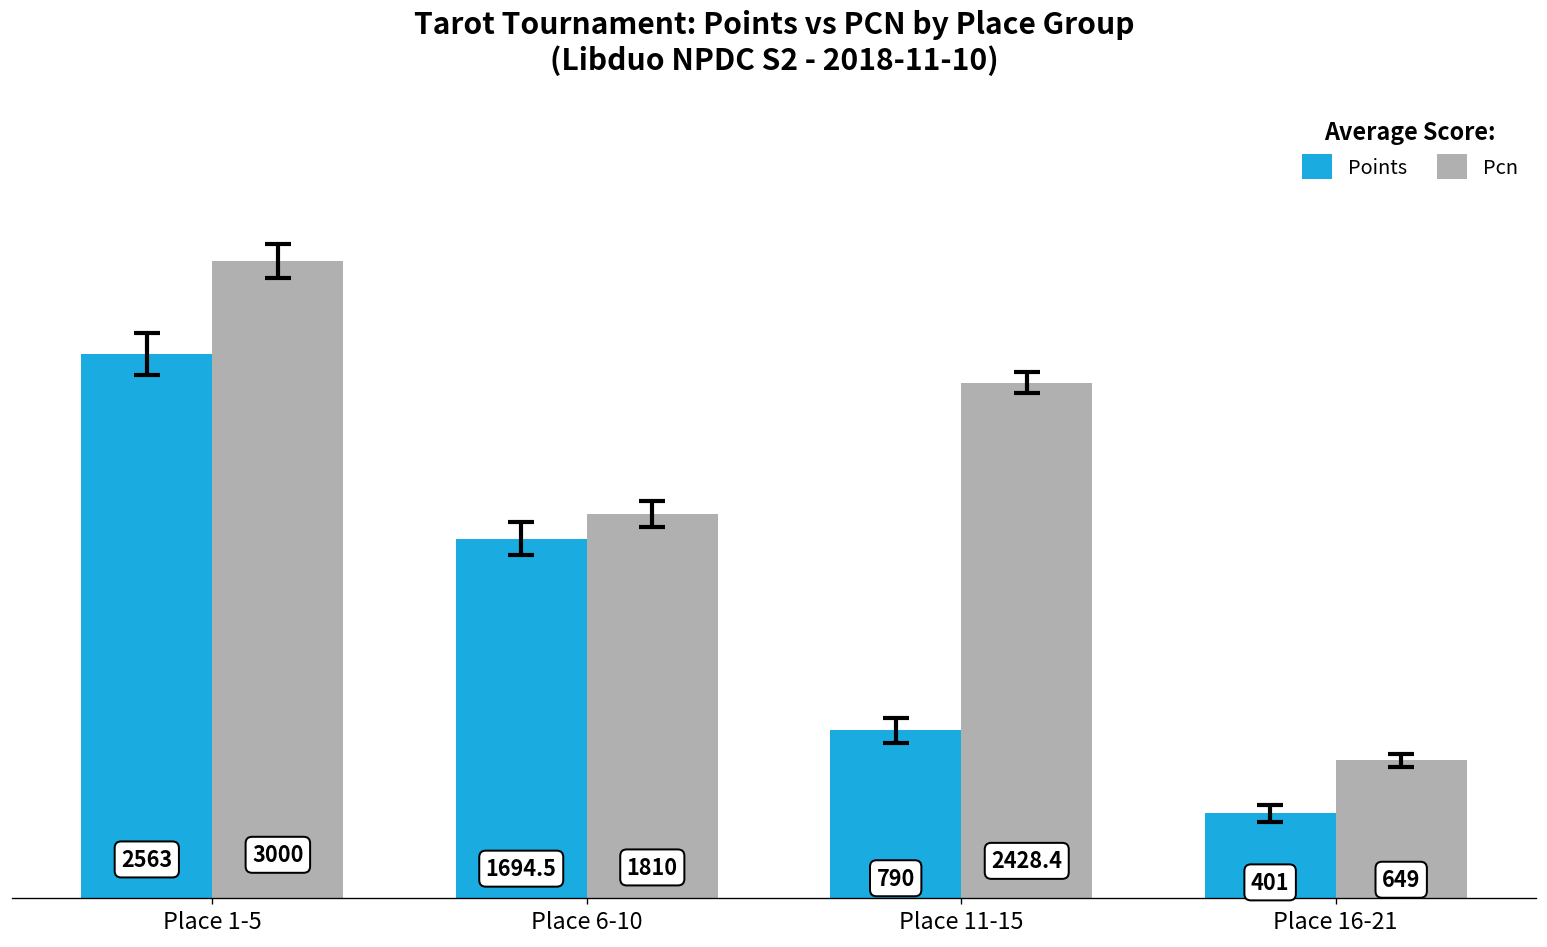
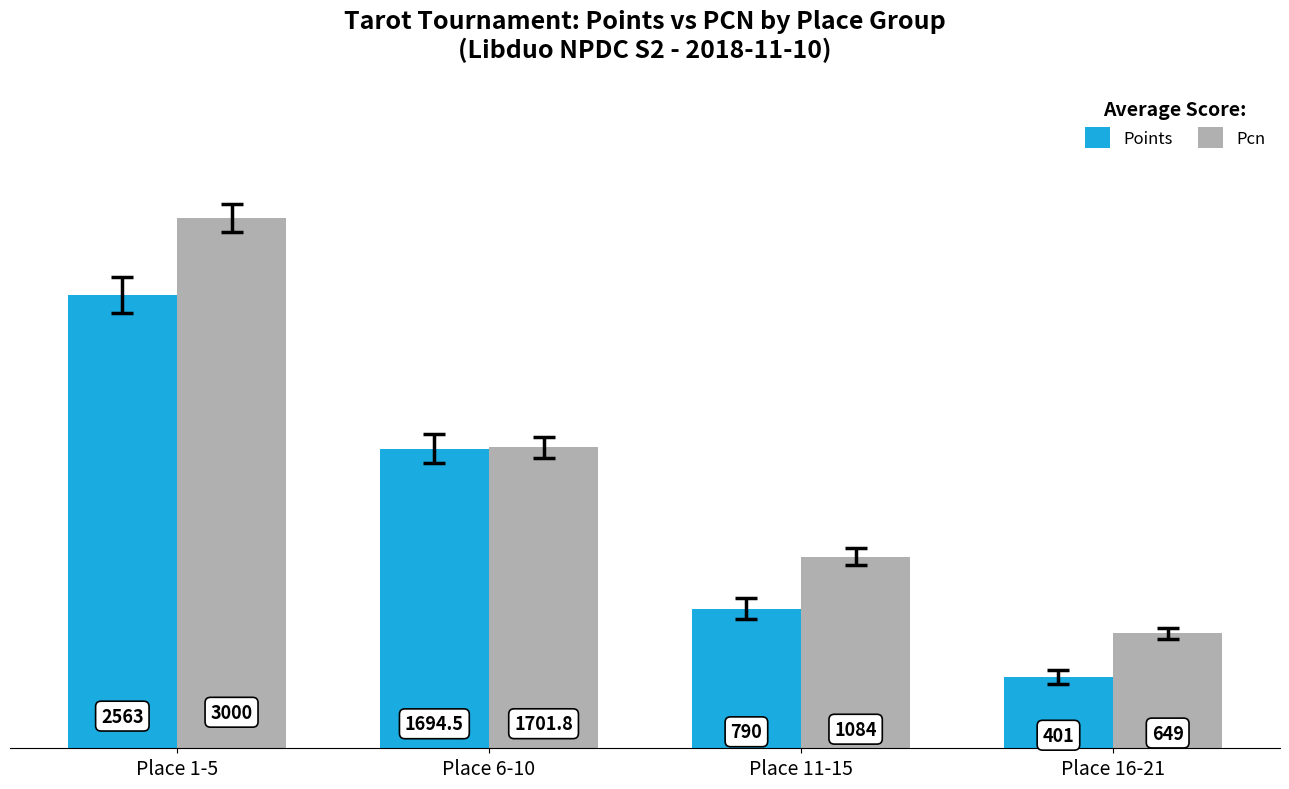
Pcn, Place 6-10: 1810 -> 1701.8
Pcn, Place 11-15: 2428.4 -> 1084
